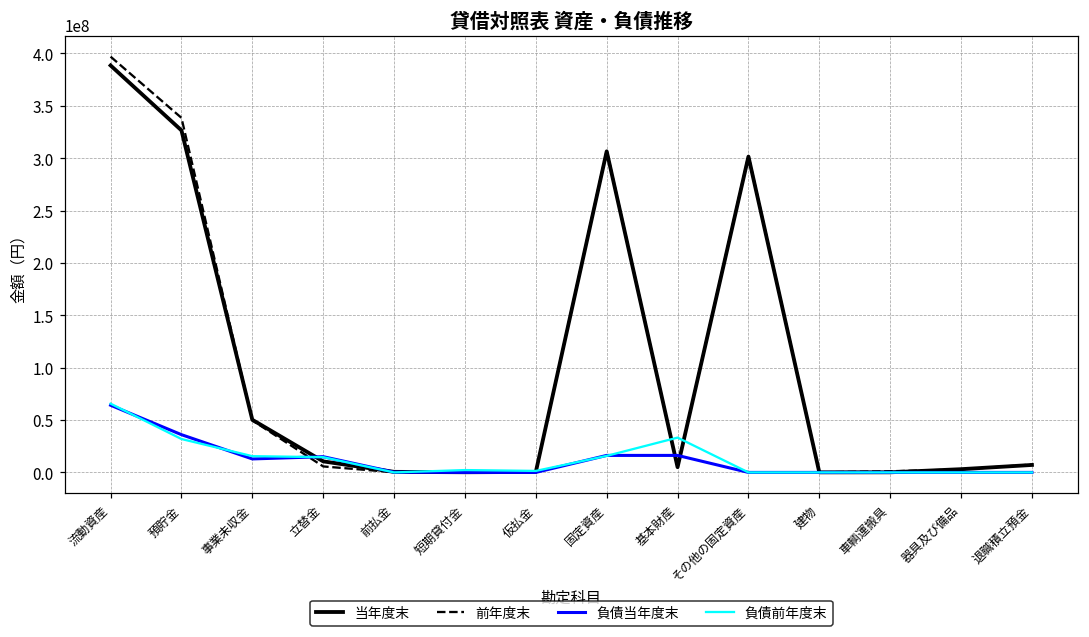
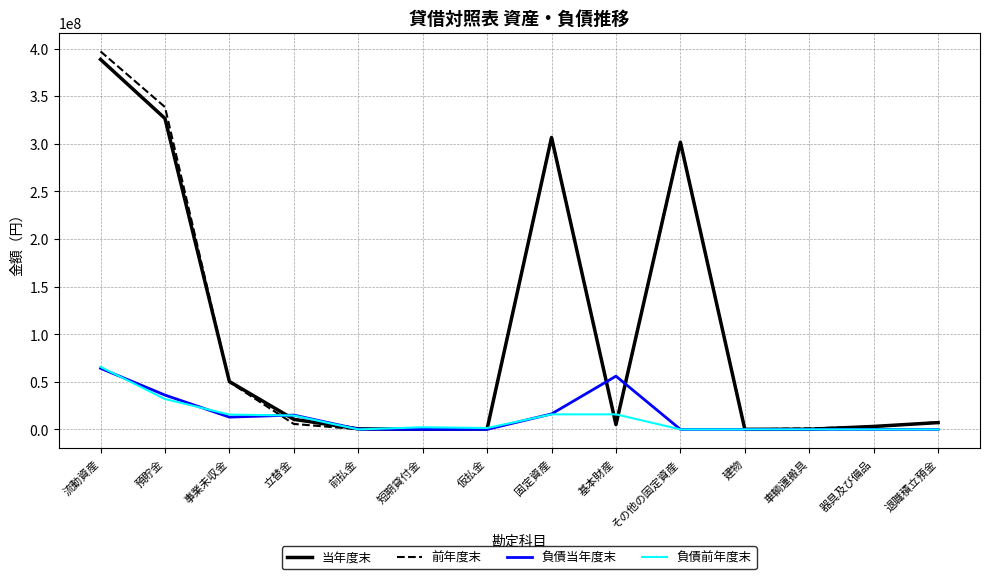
負債当年度末, 基本財産: 20000000 -> 60000000
負債前年度末, 基本財産: 30000000 -> 20000000
